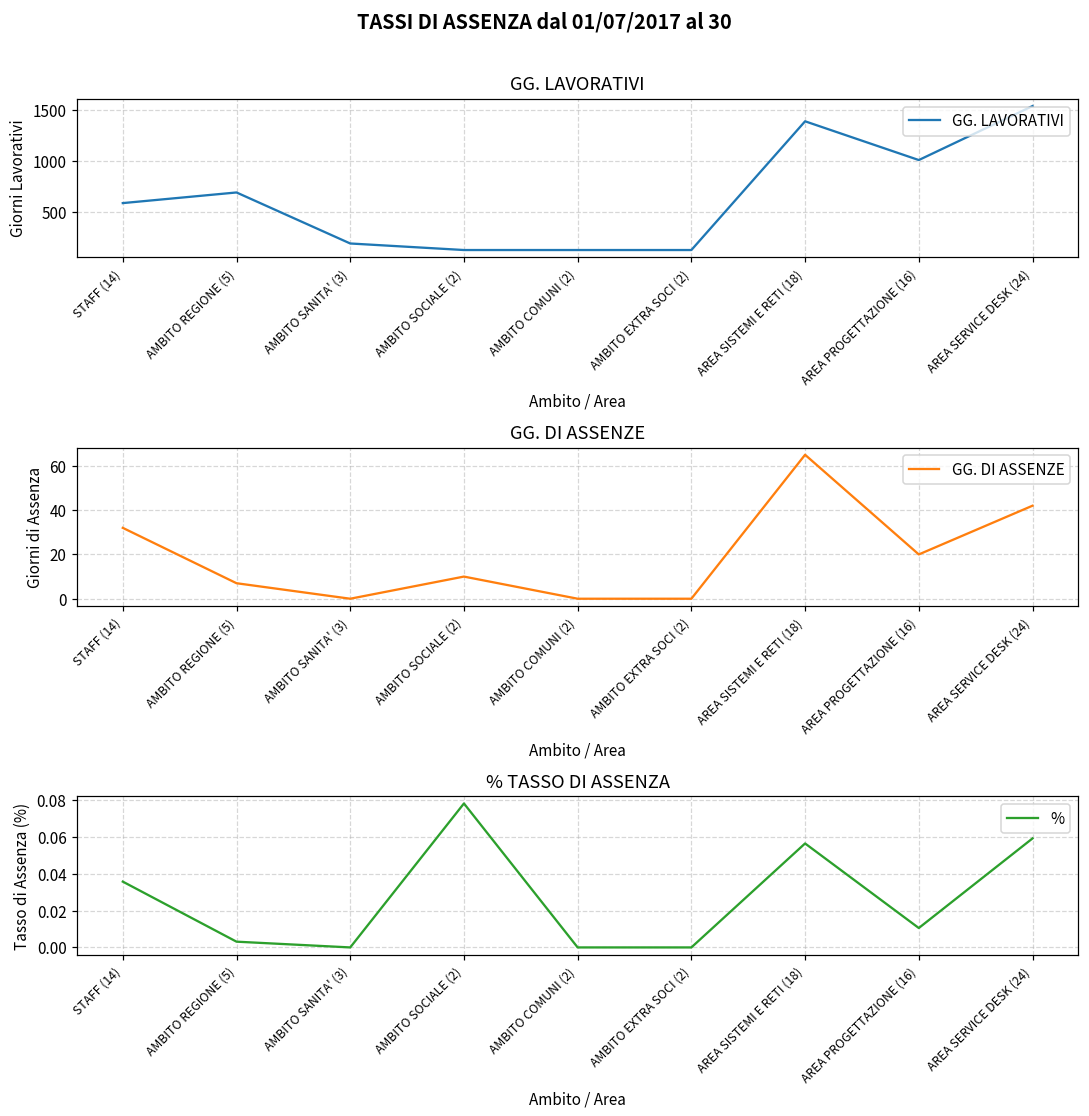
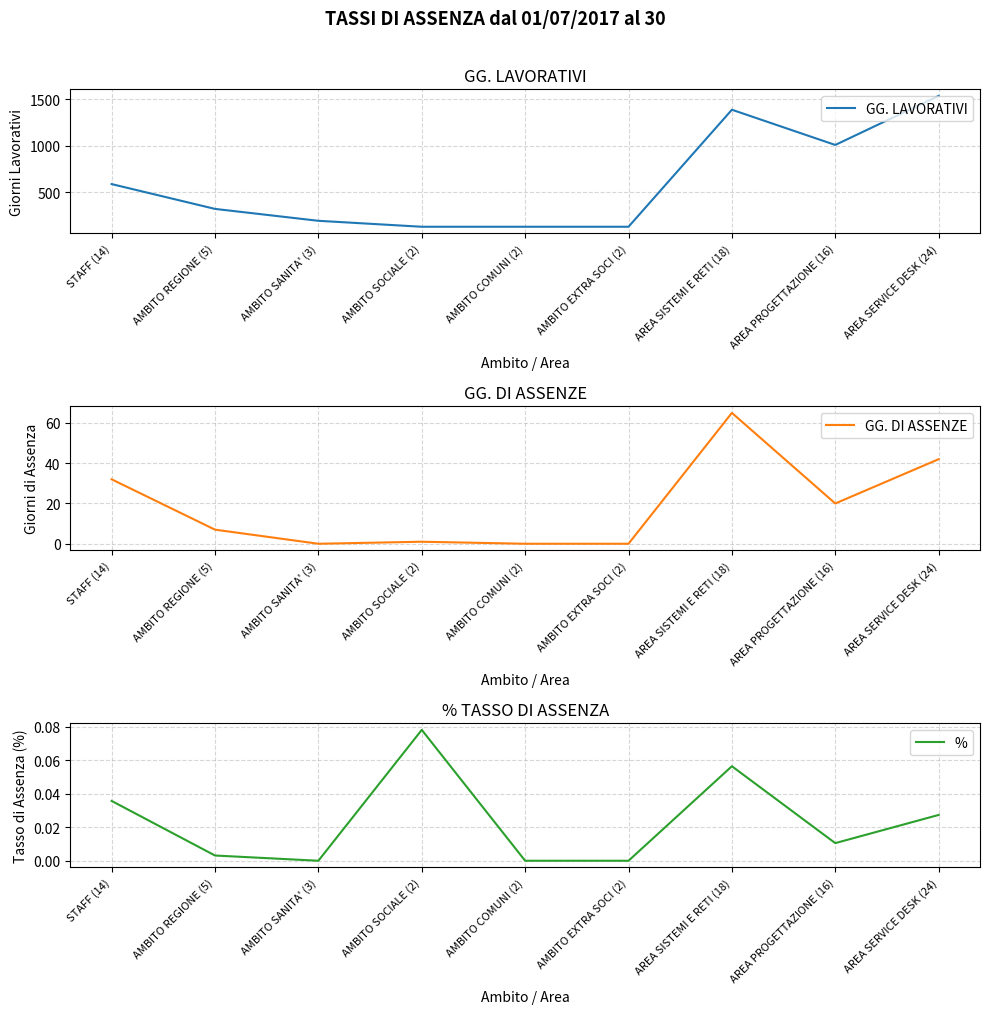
GG. LAVORATIVI, AMBITO REGIONE (5): 700 -> 300
GG. DI ASSENZE, AMBITO SOCIALE (2): 10 -> 1
% TASSO DI ASSENZA, AREA SERVICE DESK (24): 0.059 -> 0.027
